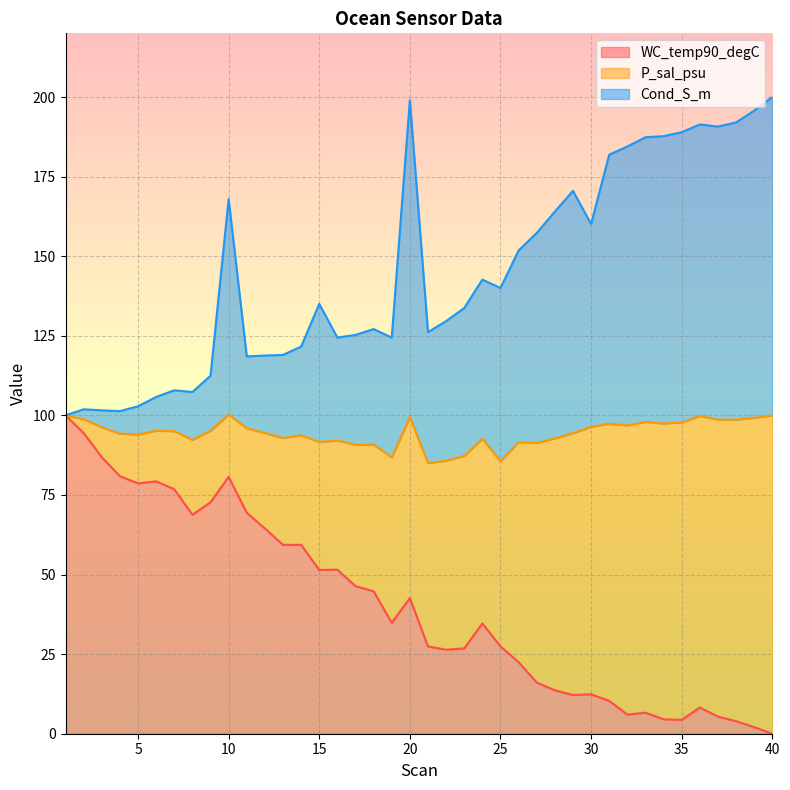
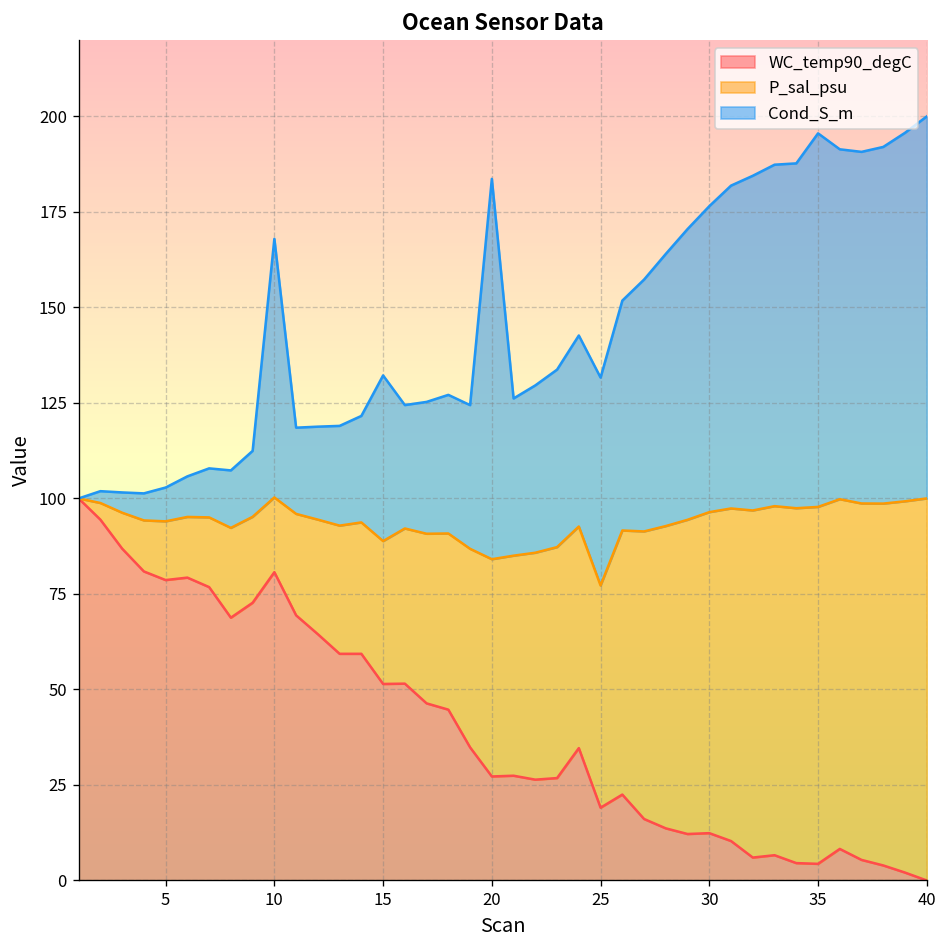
P_sal_psu, 15: 40 -> 37
WC_temp90_degC, 20: 43 -> 27
WC_temp90_degC, 25: 27 -> 19
Cond_S_m, 30: 64 -> 80
Cond_S_m, 35: 91 -> 98
